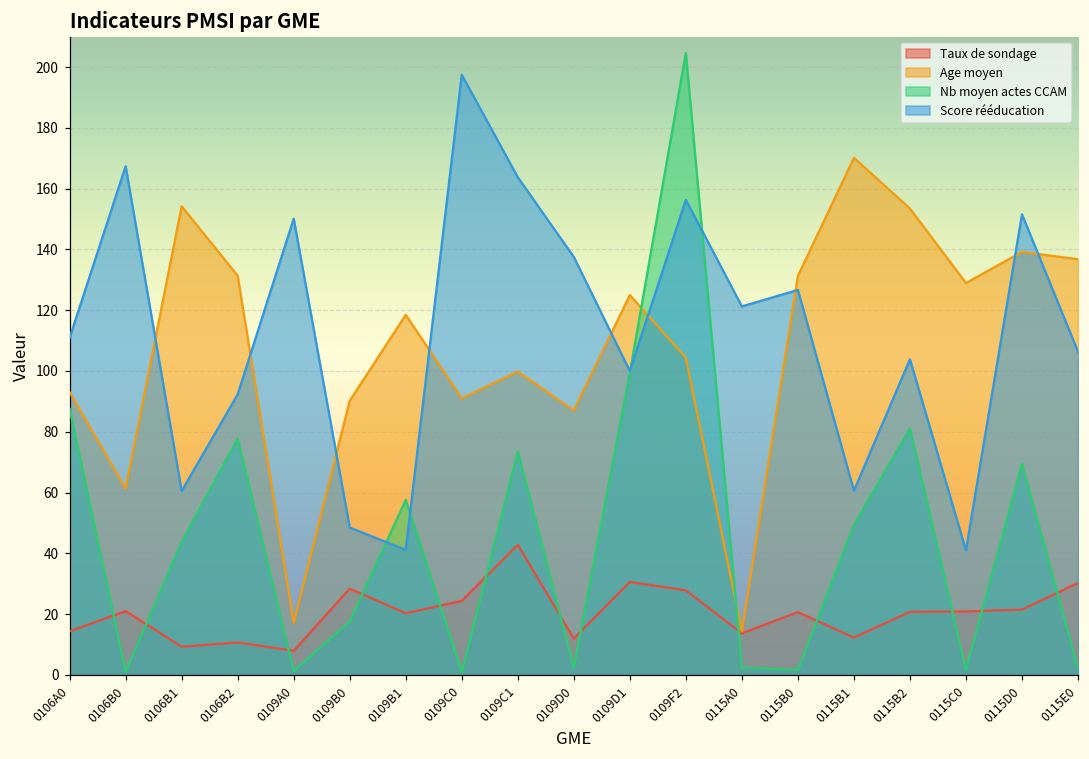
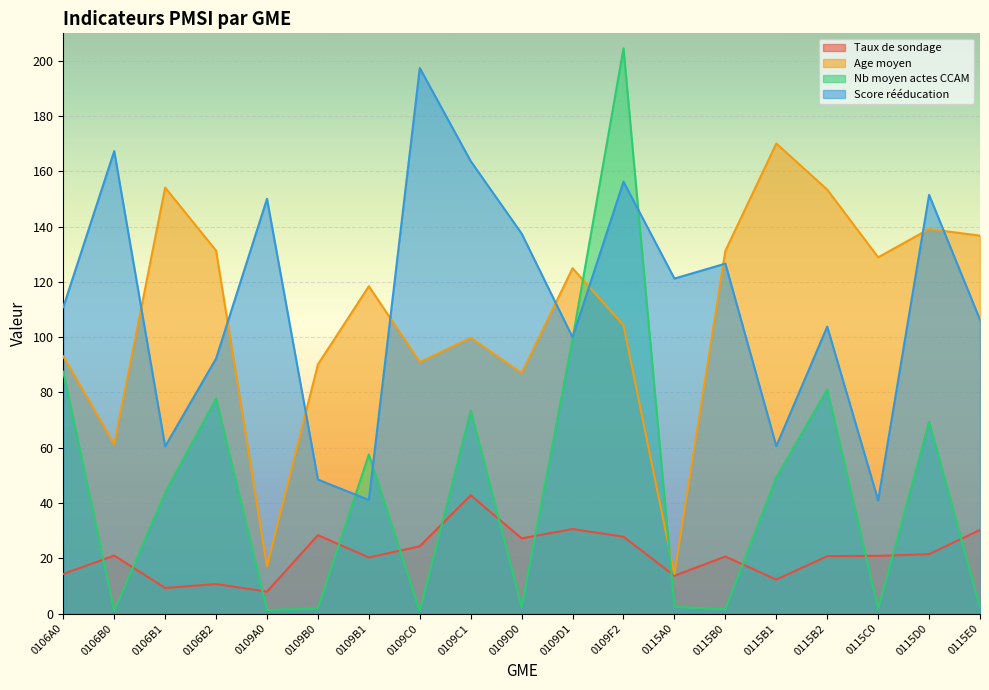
Nb moyen actes CCAM, 0109B0: 18 -> 2
Taux de sondage, 0109D0: 12 -> 27
